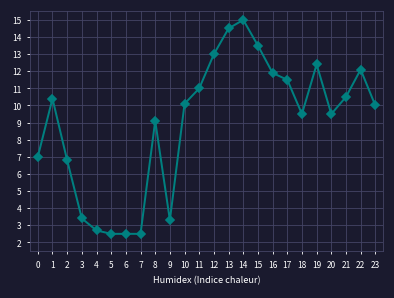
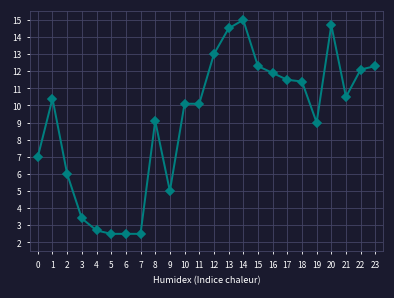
2: 6.8 -> 6.0
9: 3.3 -> 5.0
11: 11.0 -> 10.1
15: 13.5 -> 12.3
18: 9.5 -> 11.4
19: 12.4 -> 9.0
20: 9.5 -> 14.7
23: 10.0 -> 12.3
